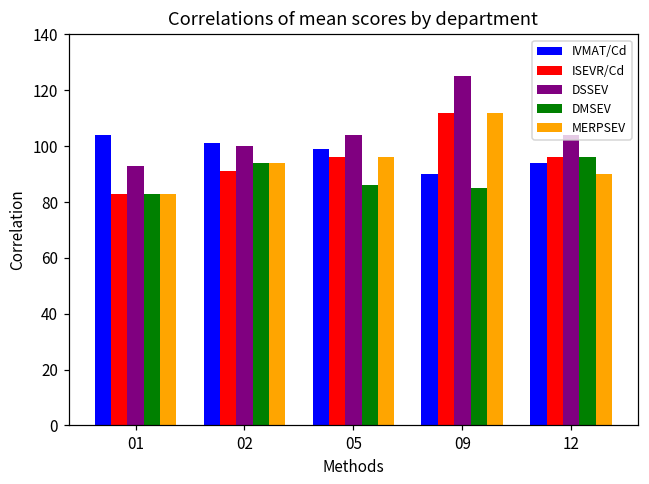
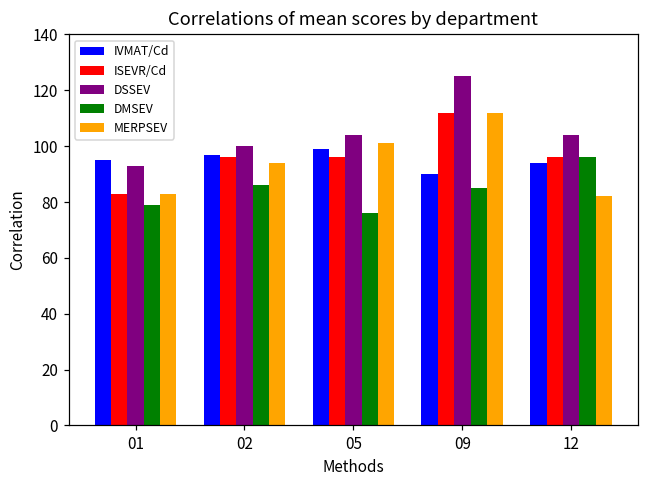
IVMAT/Cd, 01: 104 -> 95
DMSEV, 01: 83 -> 79
IVMAT/Cd, 02: 101 -> 97
ISEVR/Cd, 02: 91 -> 96
DMSEV, 02: 94 -> 86
DMSEV, 05: 86 -> 76
MERPSEV, 05: 96 -> 101
MERPSEV, 12: 90 -> 82
